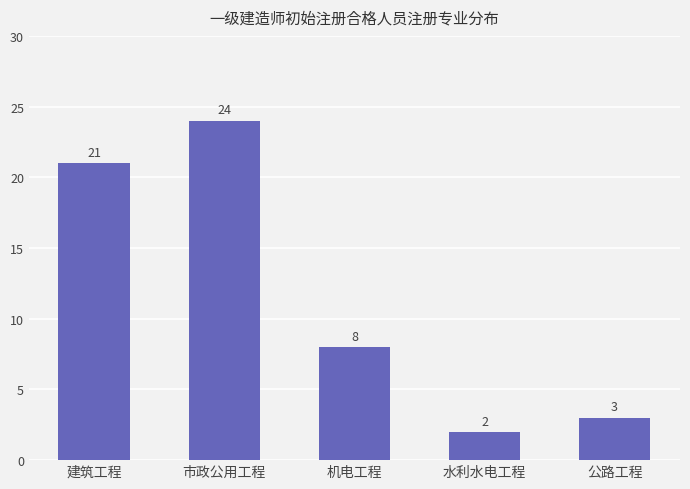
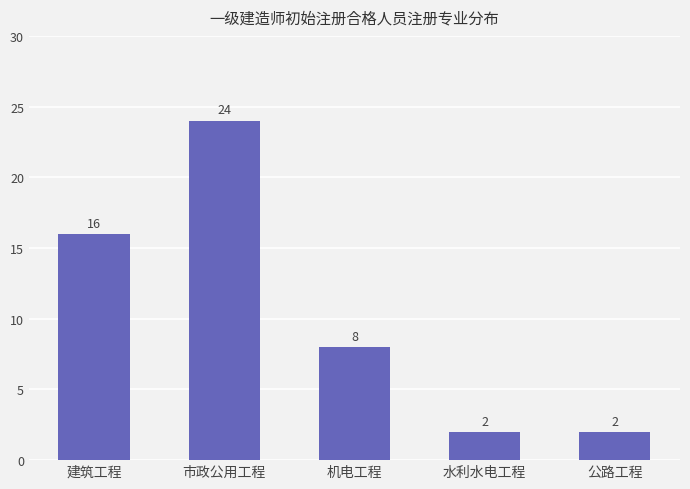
建筑工程: 21 -> 16
公路工程: 3 -> 2
